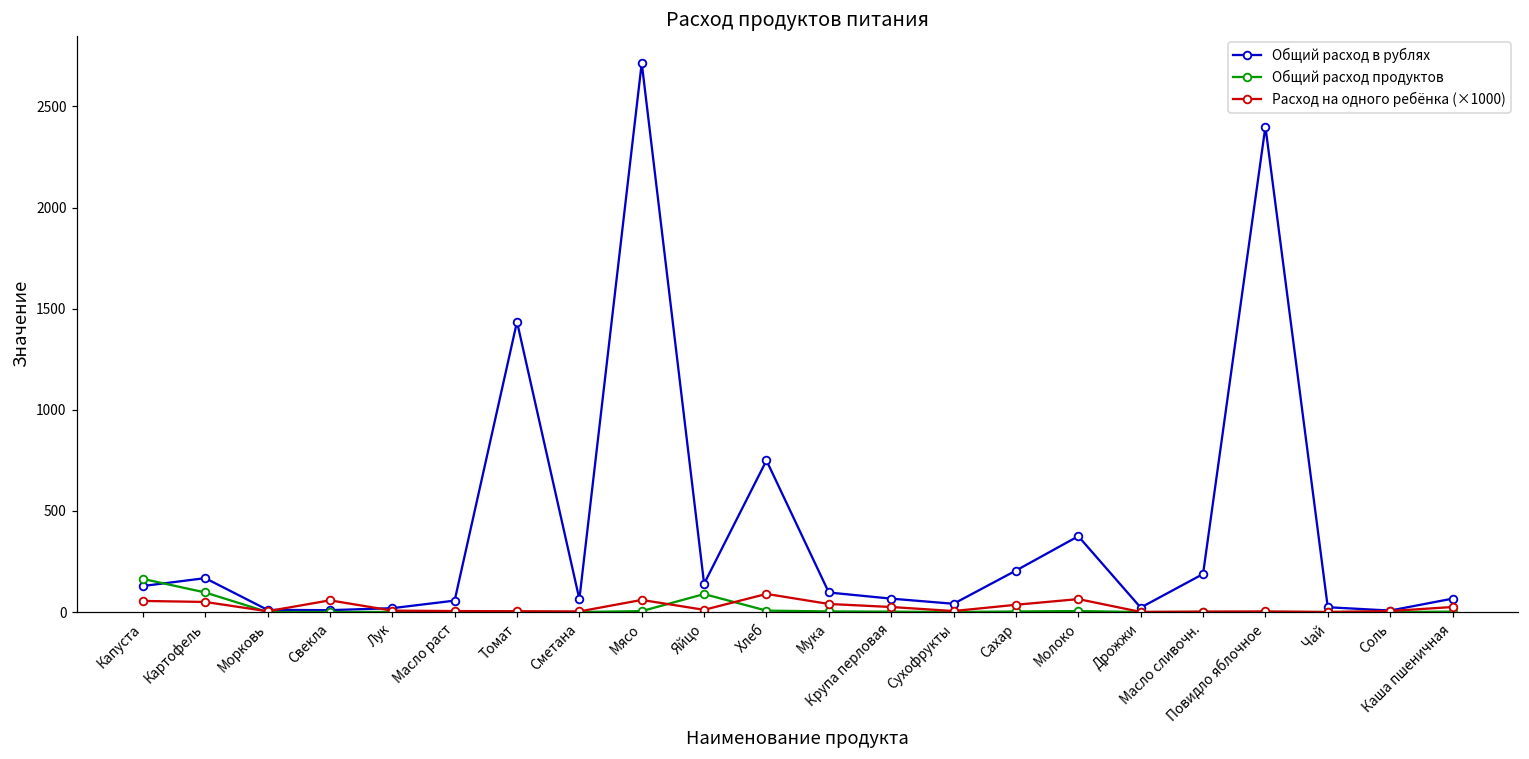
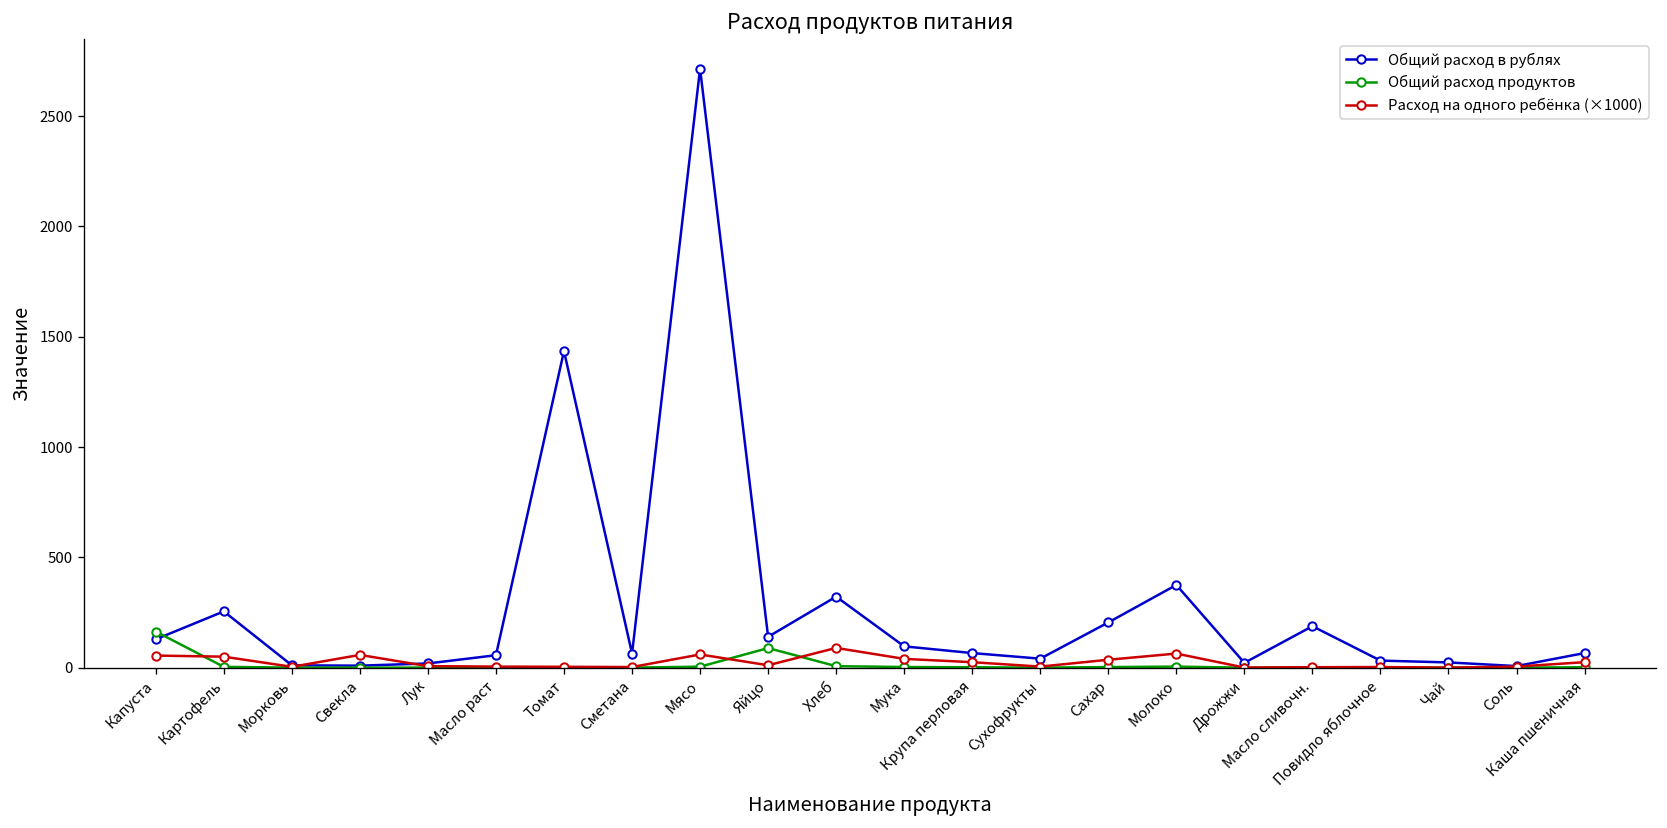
Общий расход в рублях, Картофель: 170 -> 260
Общий расход продуктов, Картофель: 100 -> 0
Общий расход в рублях, Хлеб: 750 -> 320
Общий расход в рублях, Повидло яблочное: 2400 -> 30
